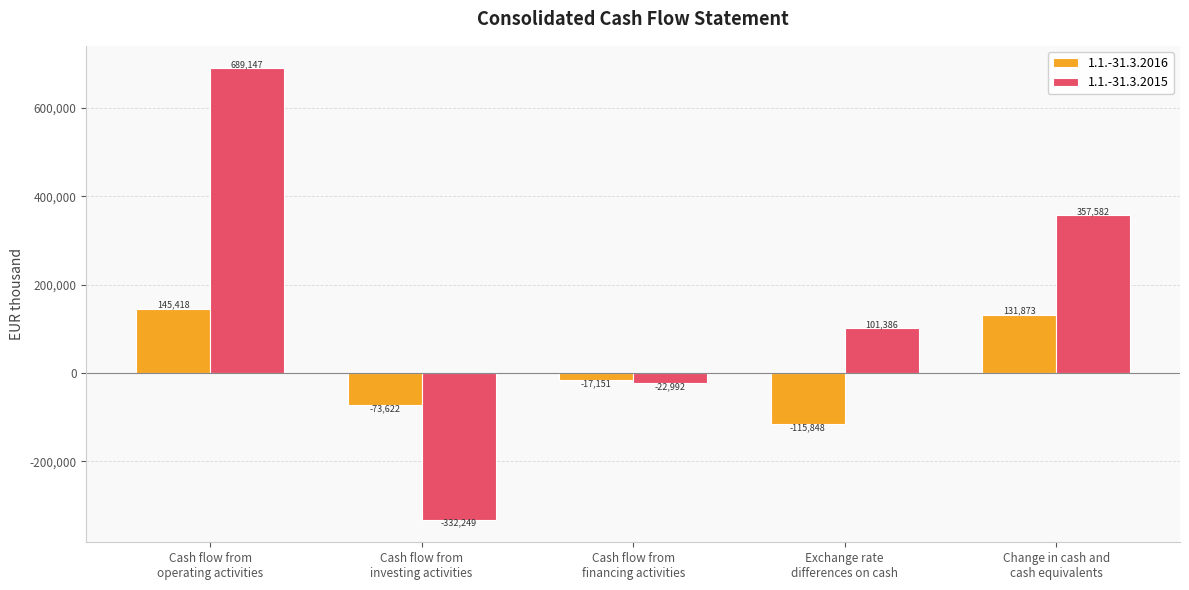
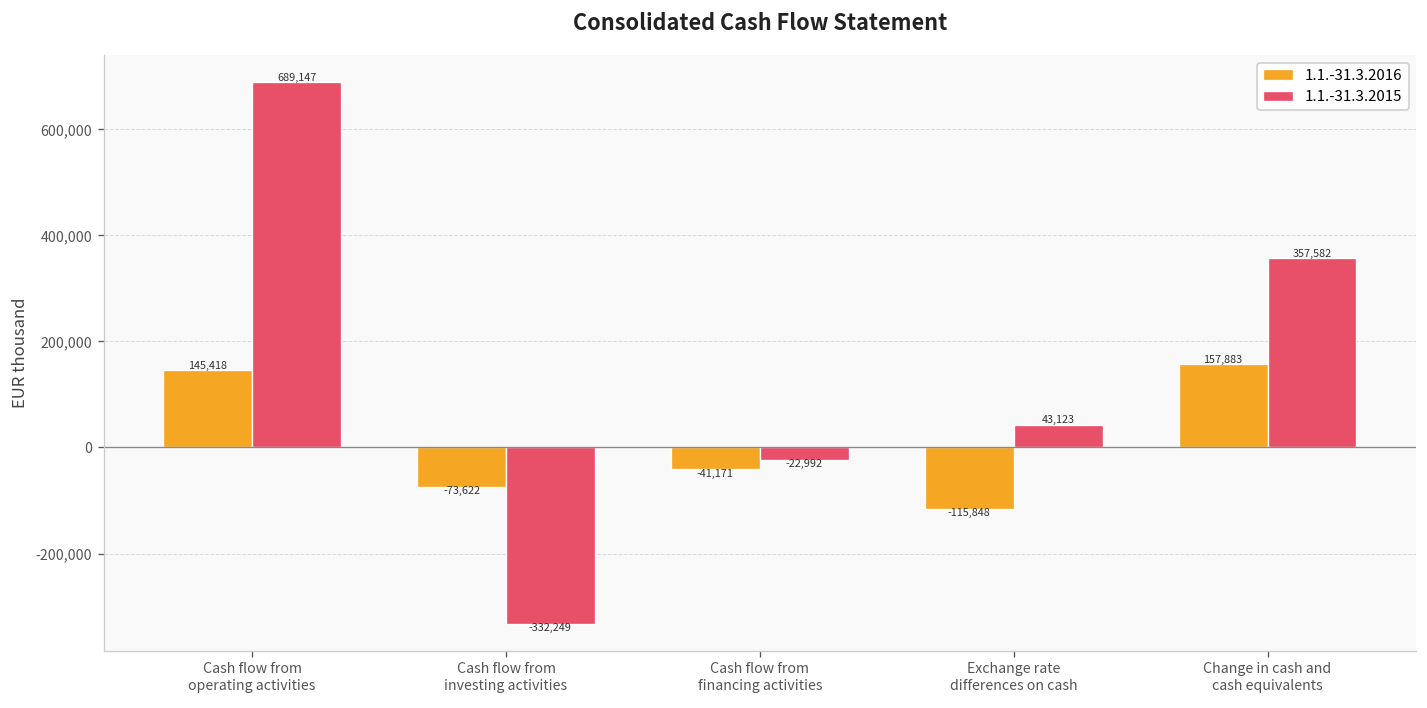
1.1.-31.3.2016, Cash flow from financing activities: -17,151 -> -41,171
1.1.-31.3.2015, Exchange rate differences on cash: 101,386 -> 43,123
1.1.-31.3.2016, Change in cash and cash equivalents: 131,873 -> 157,883
